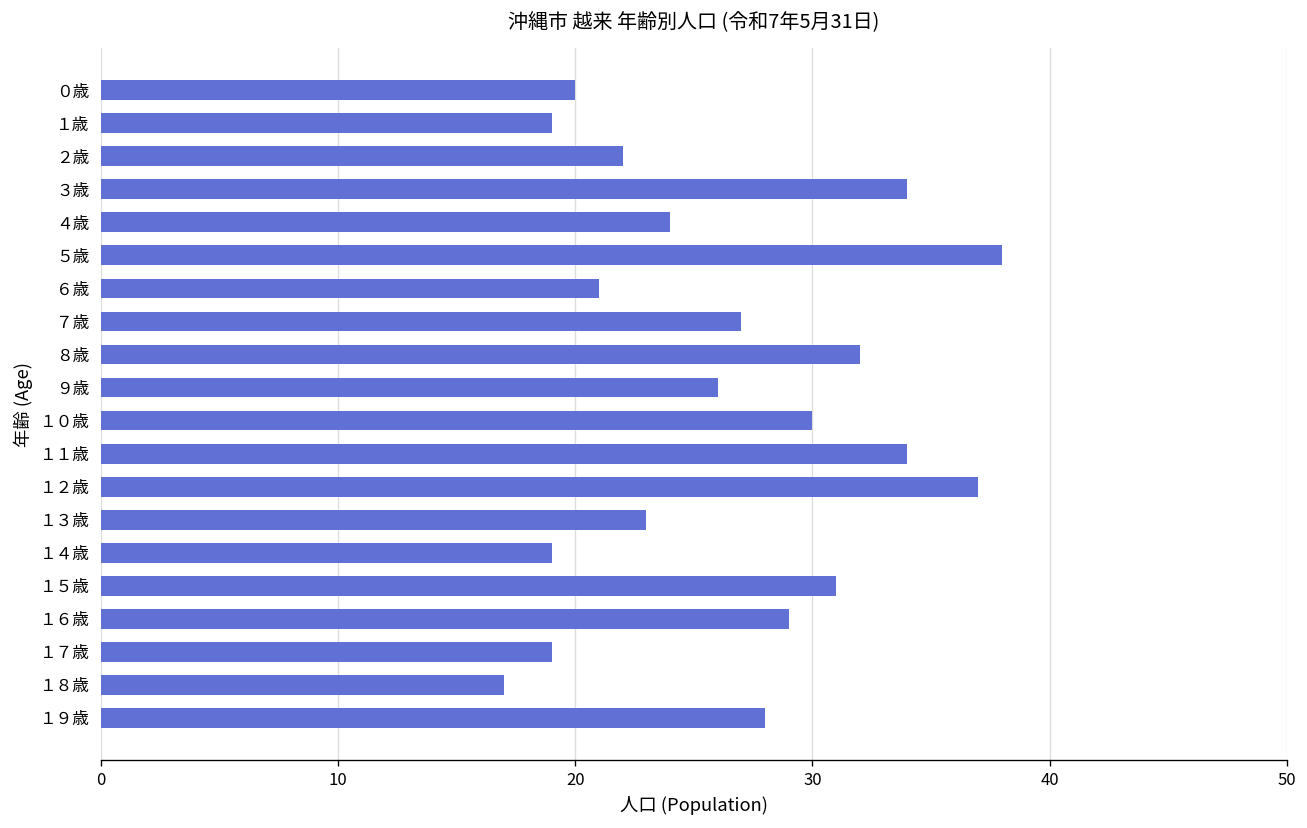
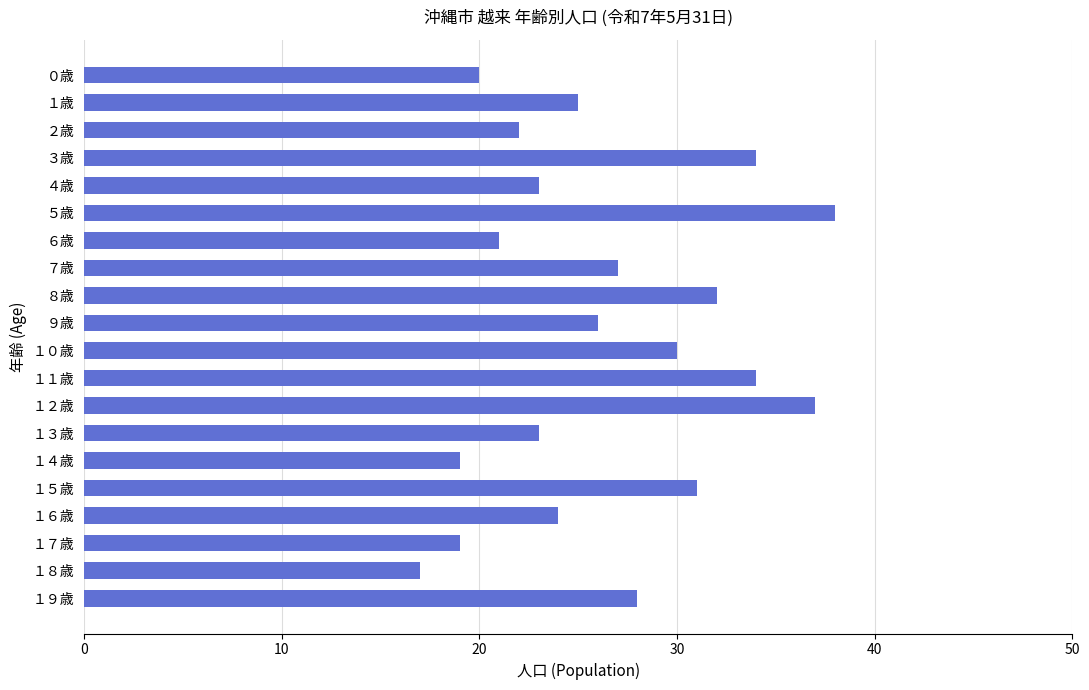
１歳: 19 -> 25
４歳: 24 -> 23
１６歳: 29 -> 24
